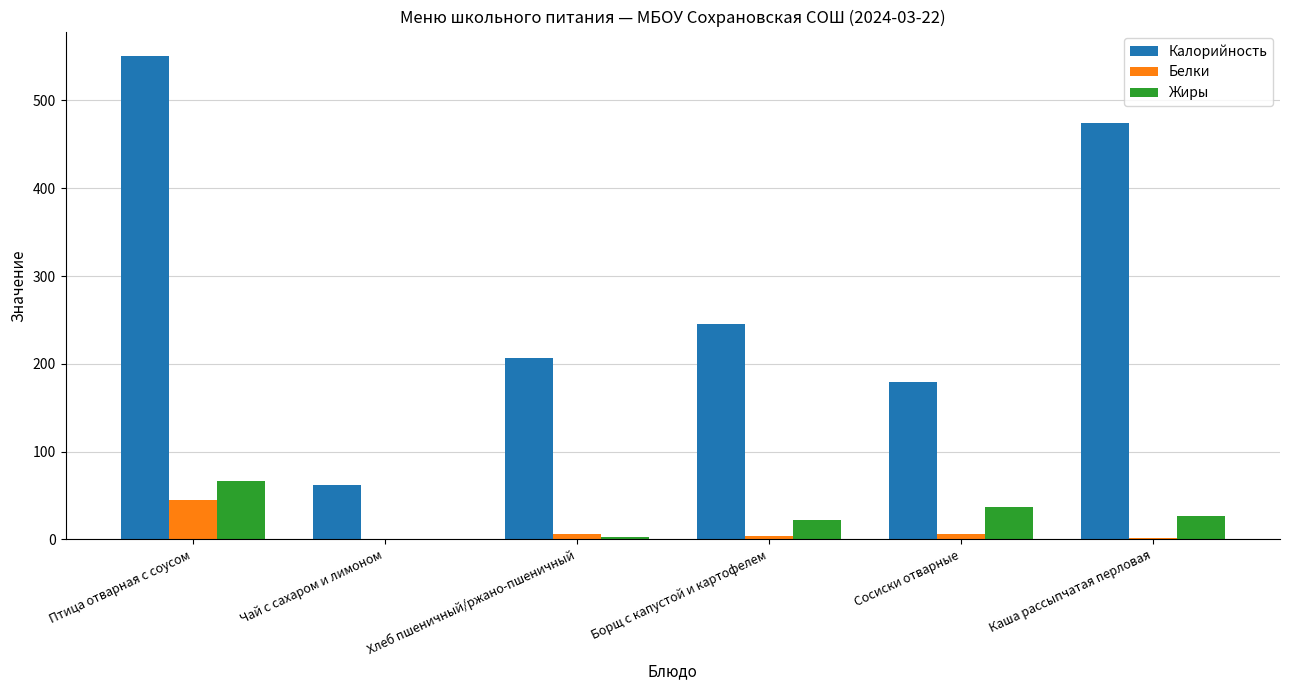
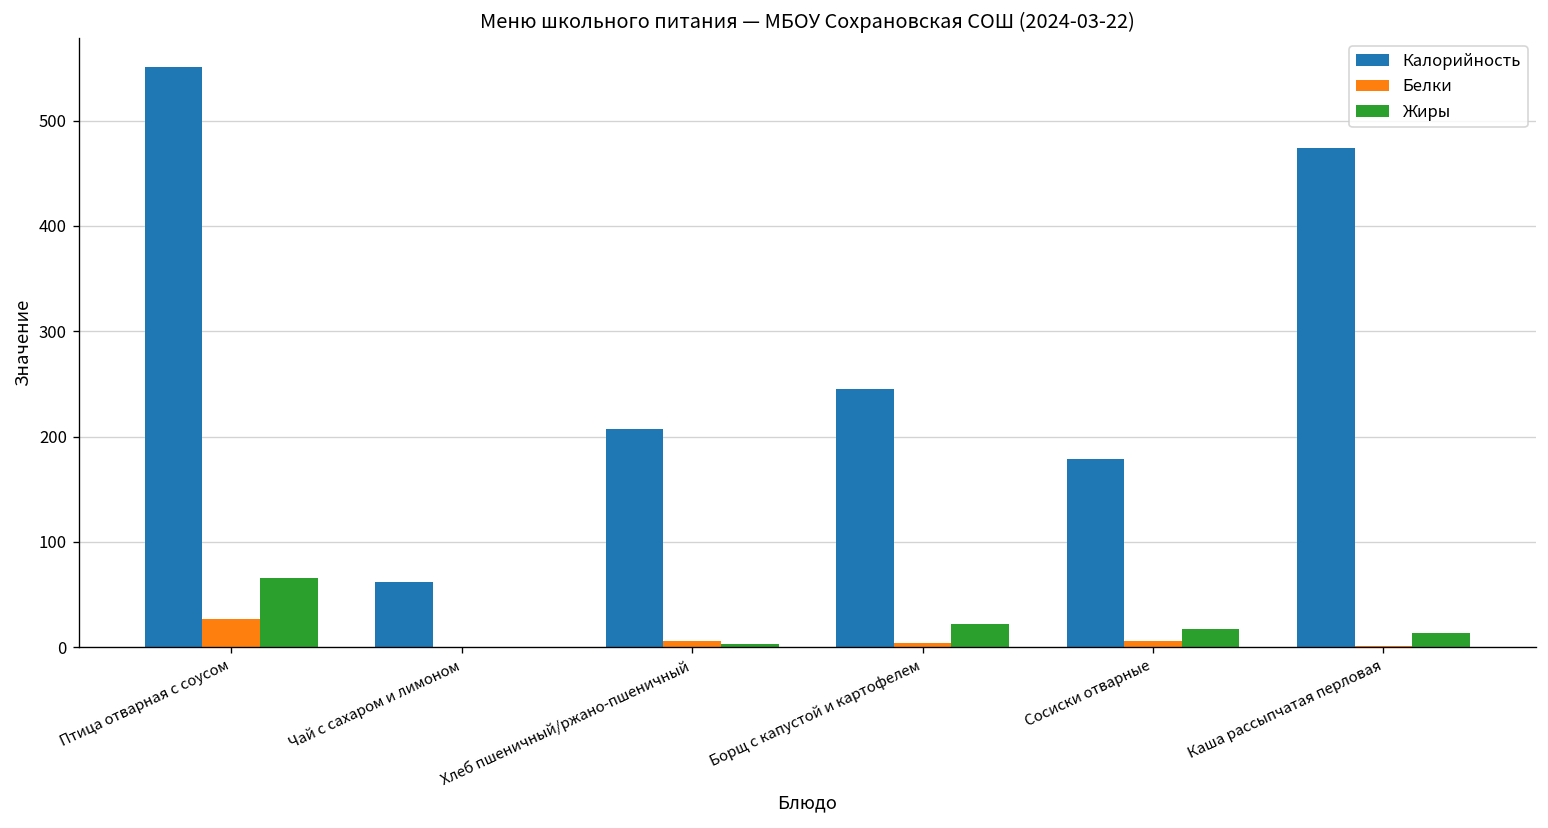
Белки, Птица отварная с соусом: 50 -> 30
Жиры, Сосиски отварные: 40 -> 20
Жиры, Каша рассыпчатая перловая: 30 -> 10
